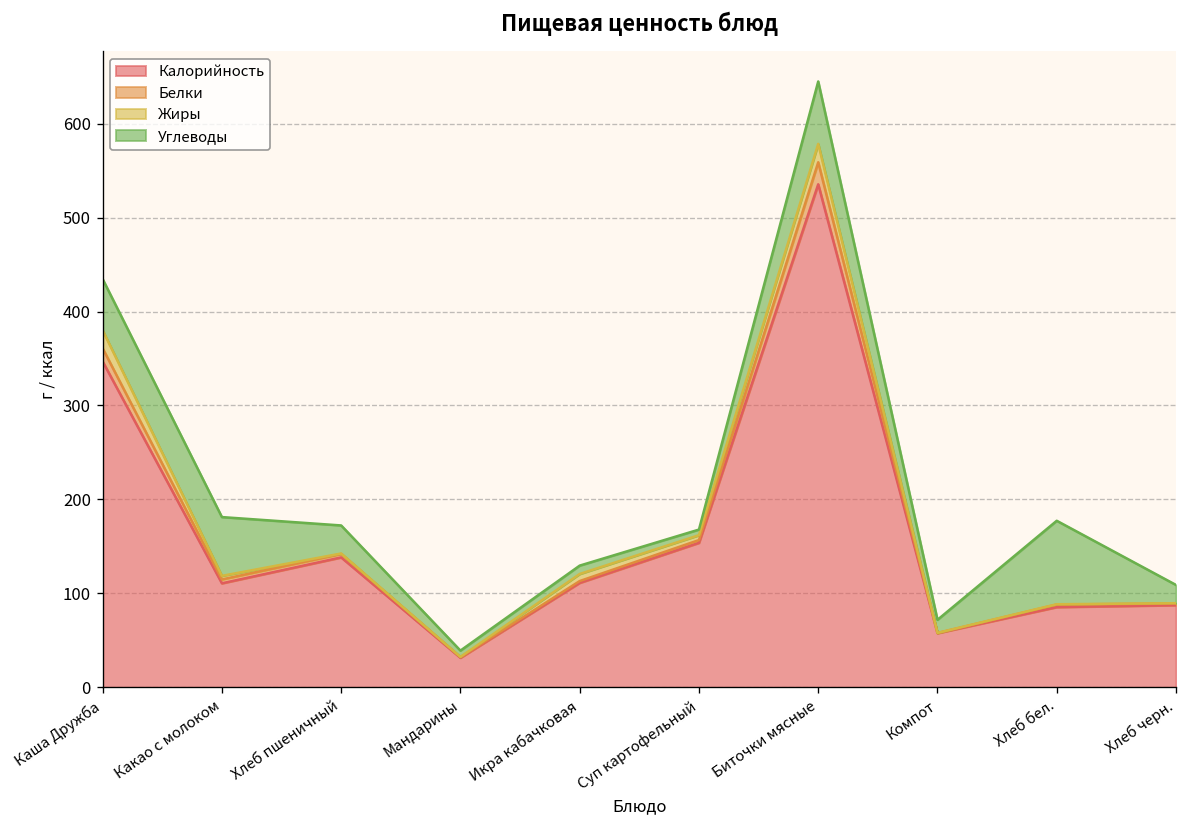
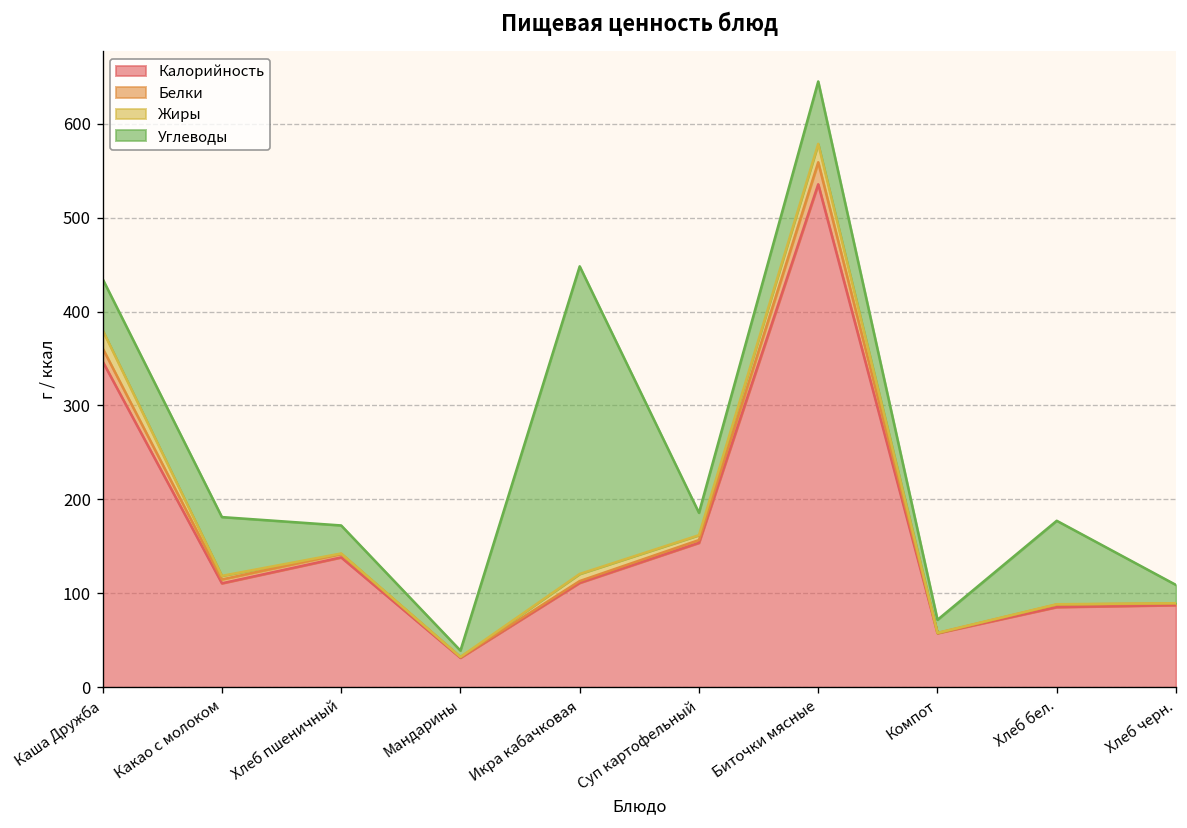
Углеводы, Икра кабачковая: 10 -> 330
Углеводы, Суп картофельный: 10 -> 20
